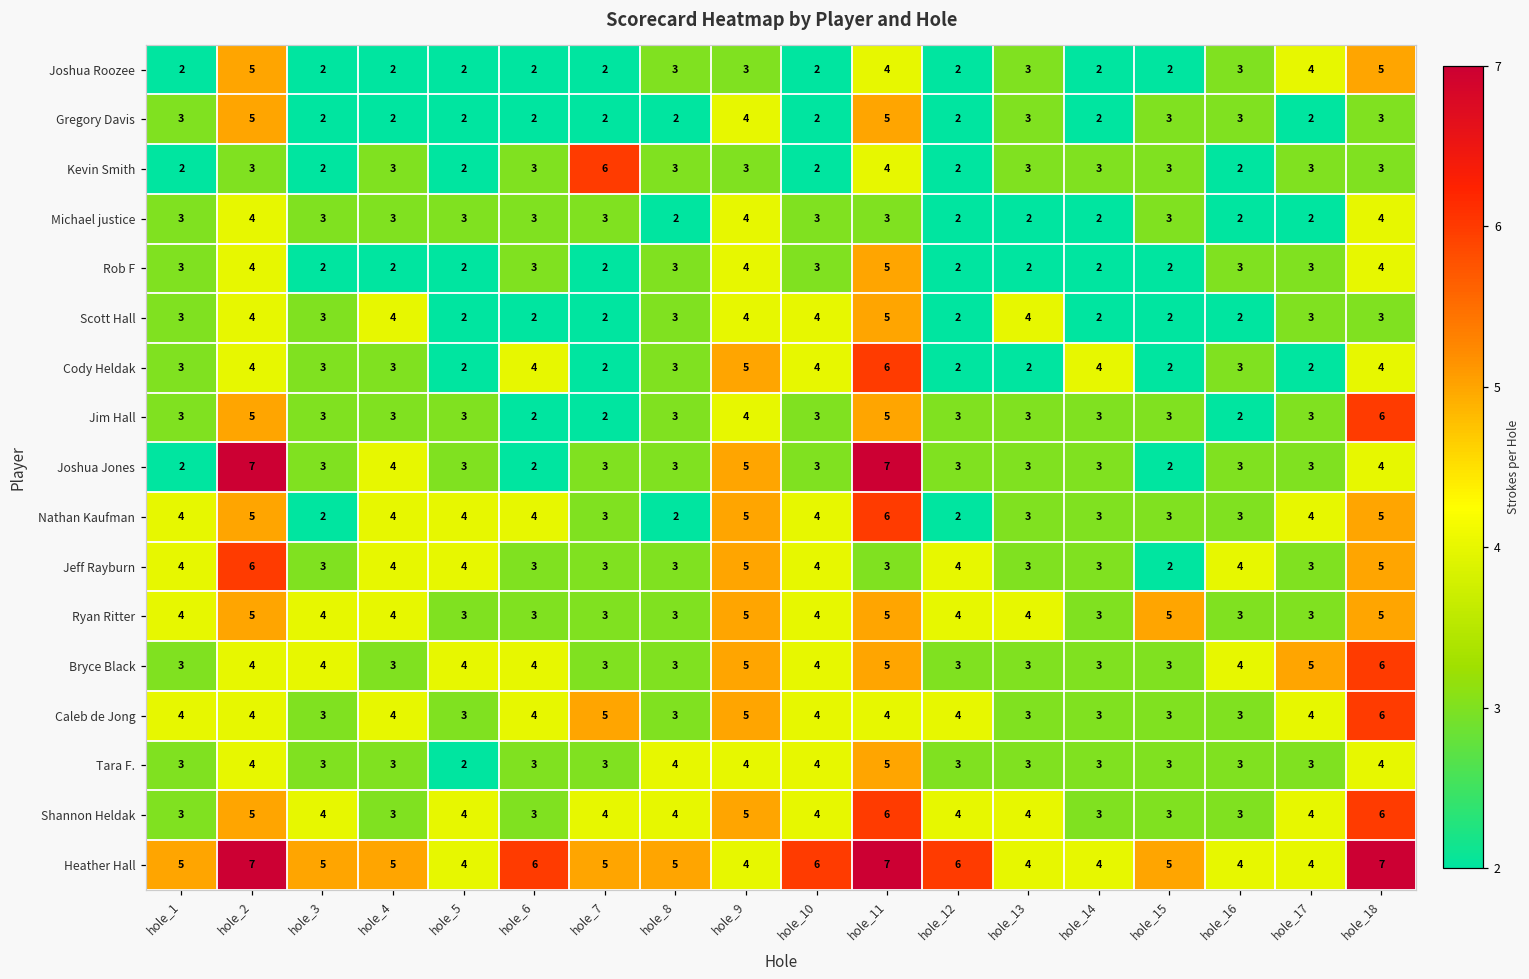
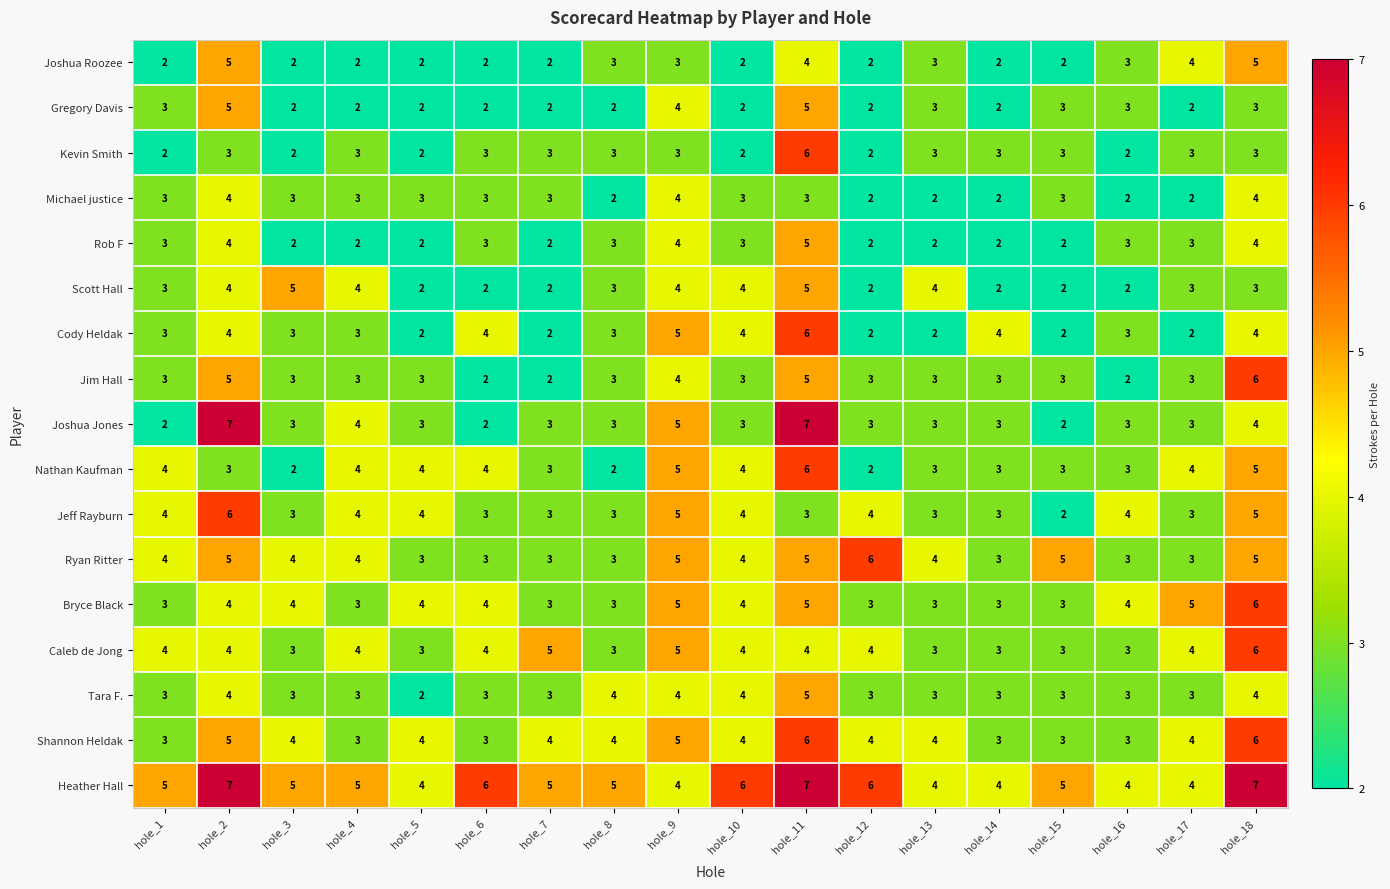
Kevin Smith, hole_7: 6 -> 3
Kevin Smith, hole_11: 4 -> 6
Scott Hall, hole_3: 3 -> 5
Nathan Kaufman, hole_2: 5 -> 3
Ryan Ritter, hole_12: 4 -> 6
